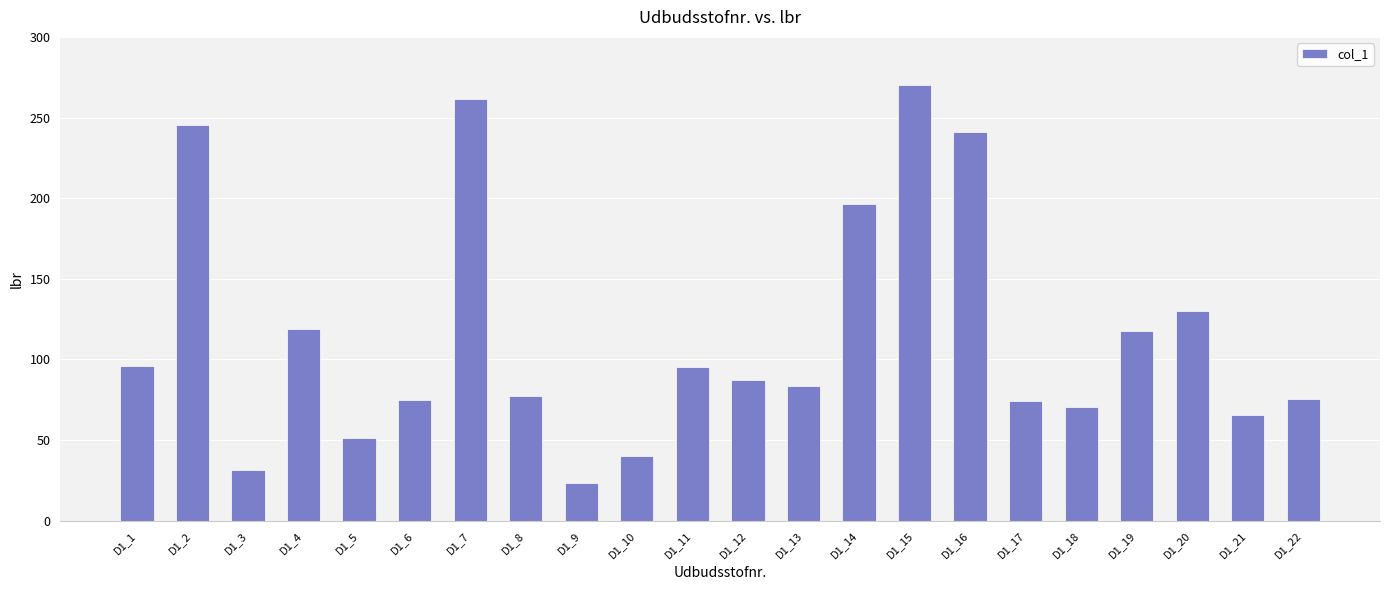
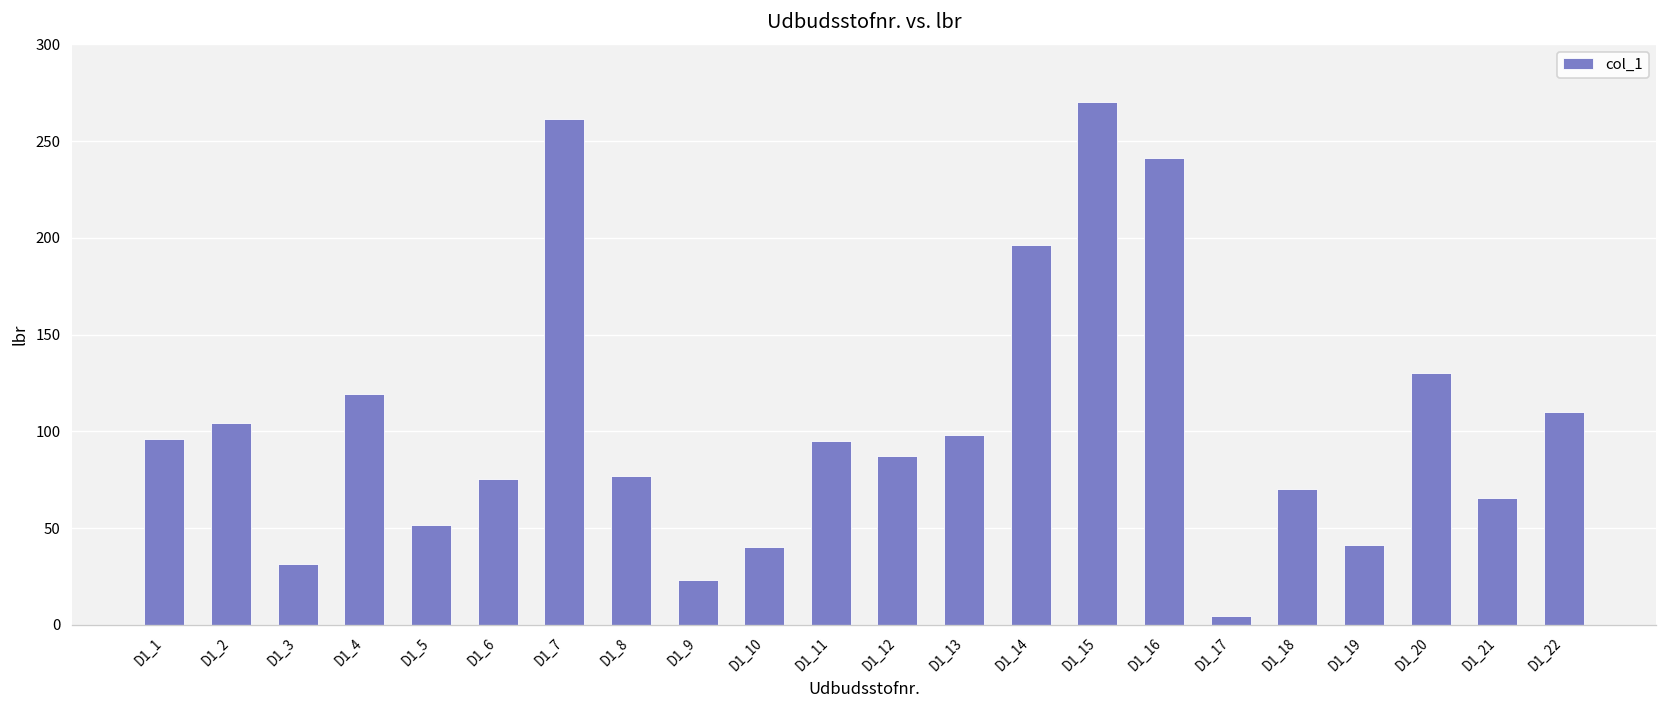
D1_2: 246 -> 104
D1_13: 83 -> 98
D1_17: 75 -> 4
D1_19: 118 -> 41
D1_22: 75 -> 110
